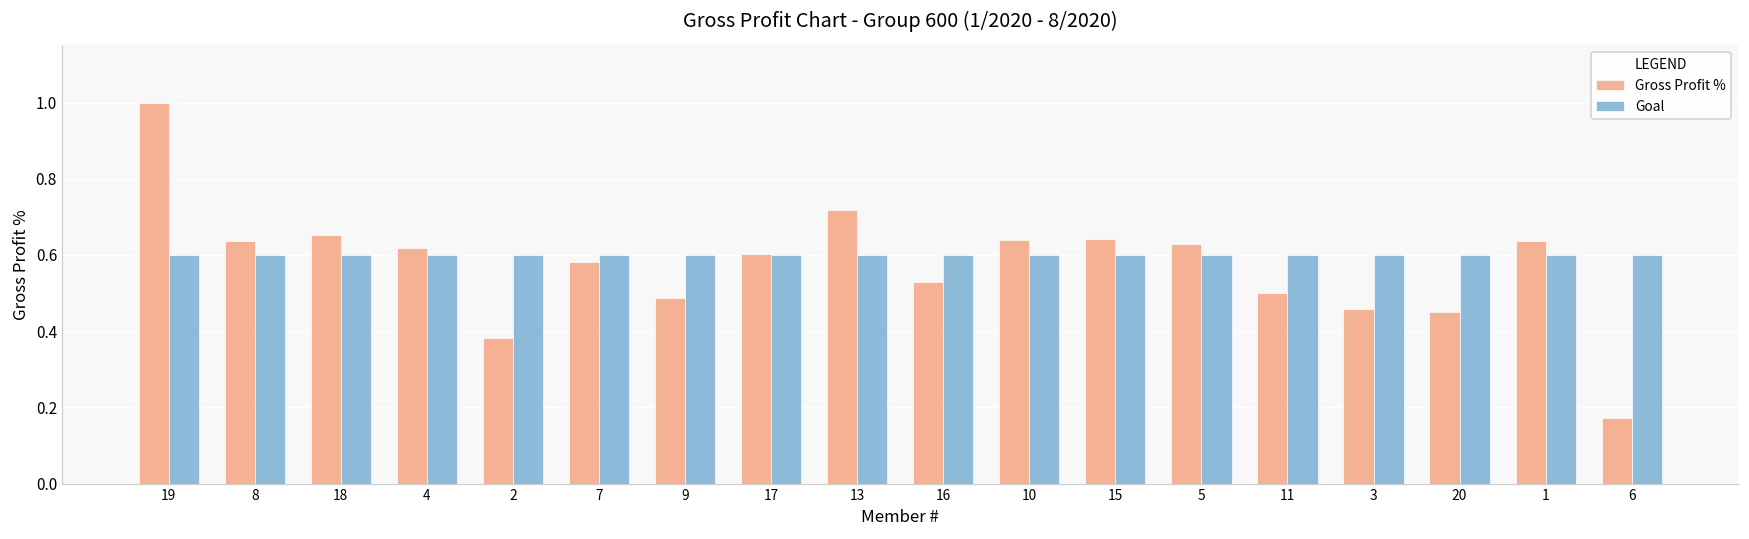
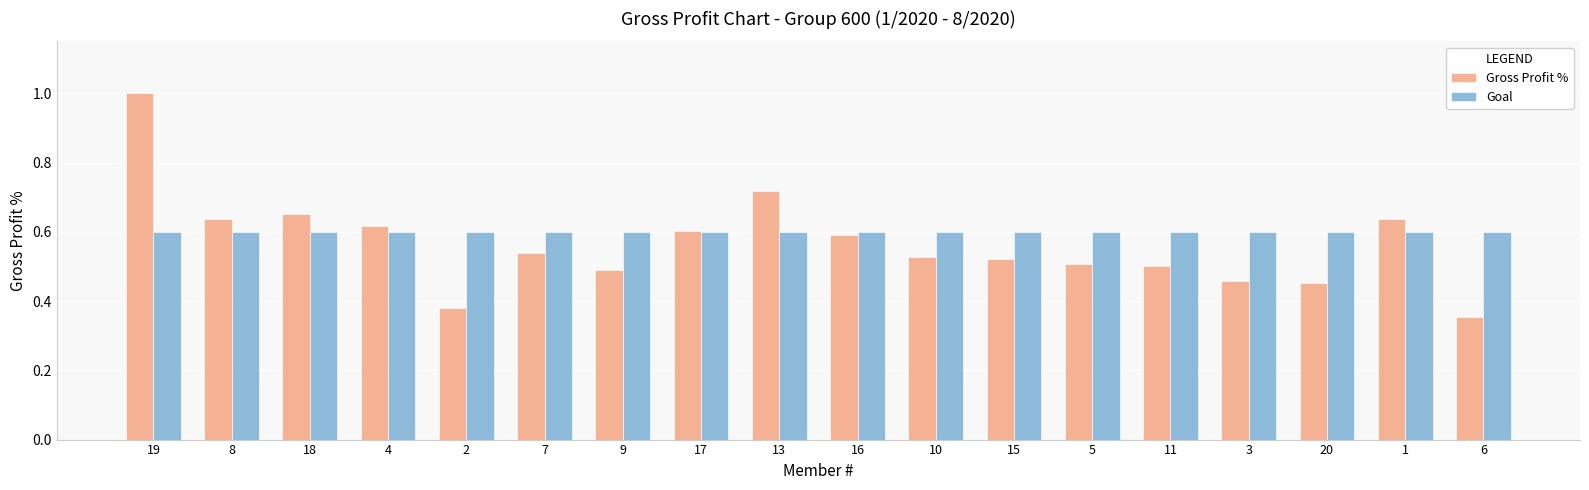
Gross Profit %, 7: 0.58 -> 0.54
Gross Profit %, 16: 0.53 -> 0.59
Gross Profit %, 10: 0.64 -> 0.53
Gross Profit %, 15: 0.64 -> 0.52
Gross Profit %, 5: 0.63 -> 0.51
Gross Profit %, 6: 0.17 -> 0.36
